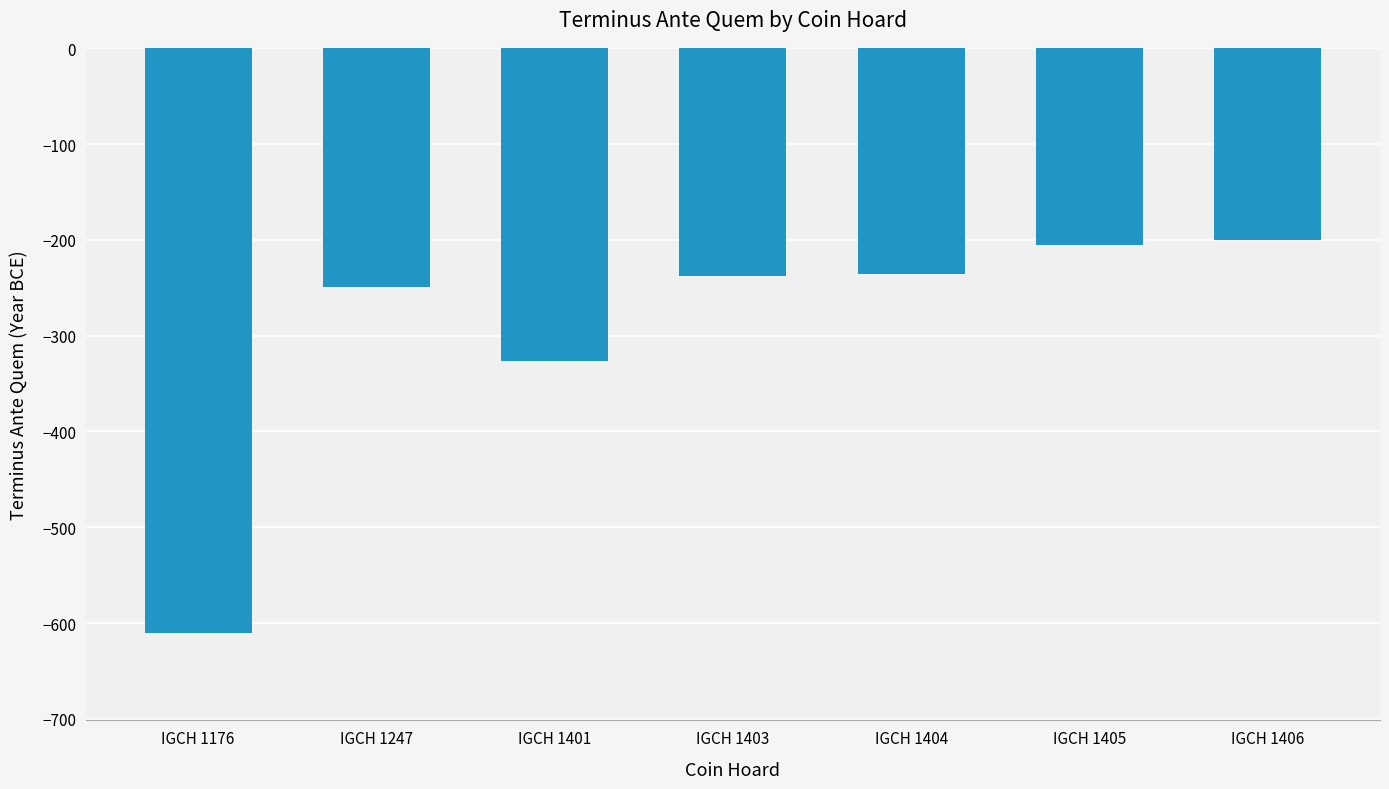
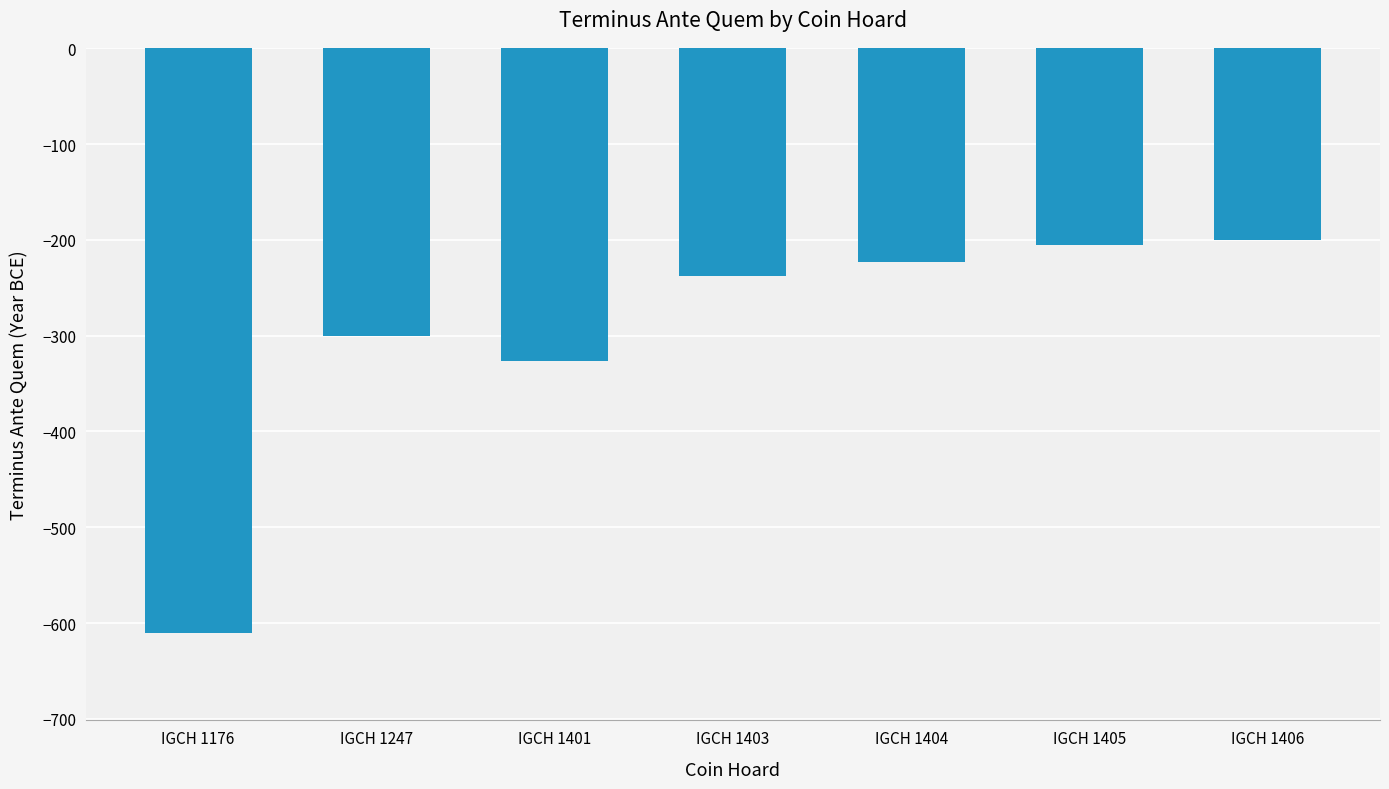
IGCH 1247: -250 -> -300
IGCH 1404: -240 -> -220
